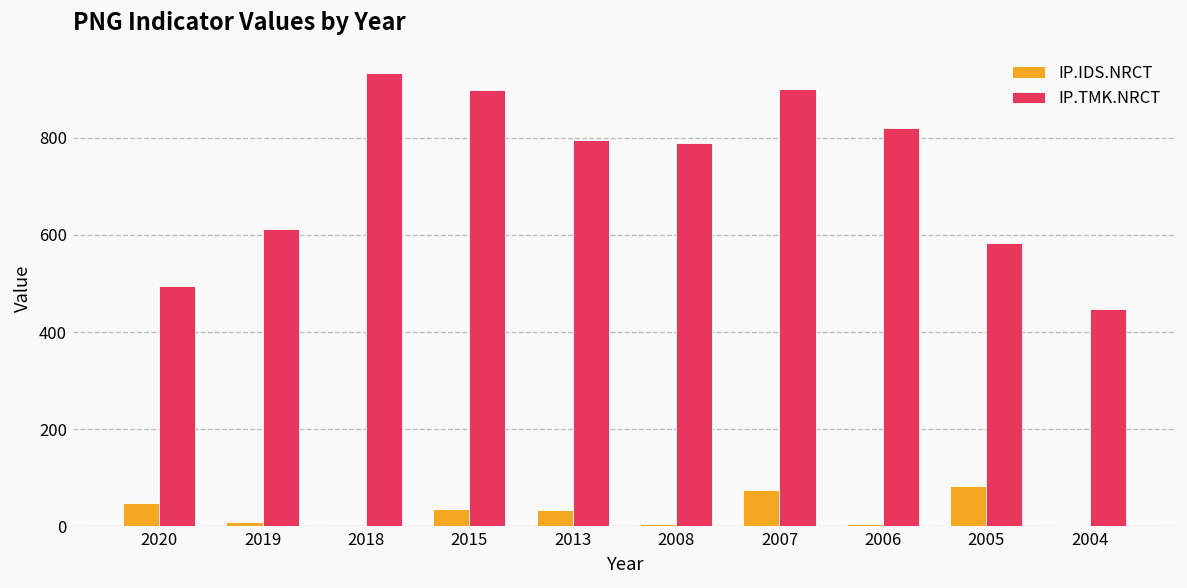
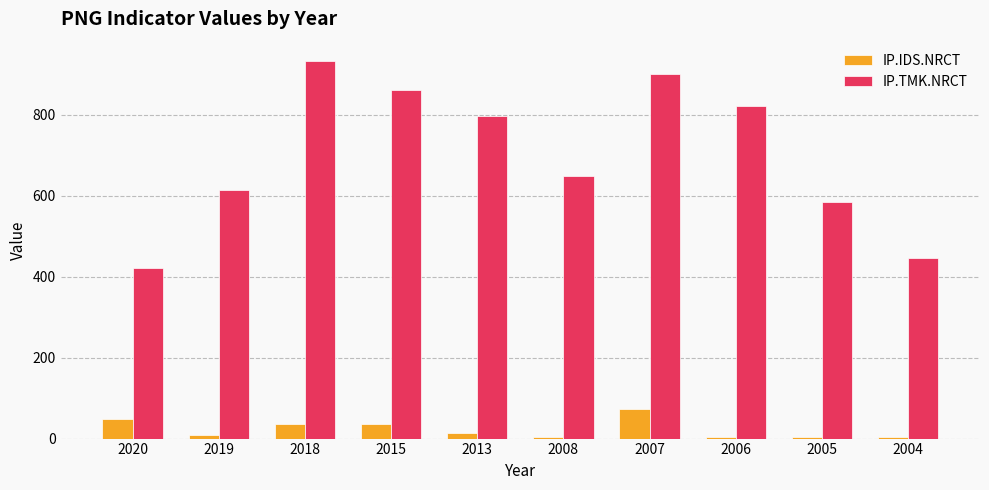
IP.TMK.NRCT, 2020: 490 -> 420
IP.IDS.NRCT, 2018: 0 -> 40
IP.TMK.NRCT, 2015: 900 -> 860
IP.IDS.NRCT, 2013: 30 -> 10
IP.TMK.NRCT, 2008: 790 -> 650
IP.IDS.NRCT, 2005: 80 -> 0
